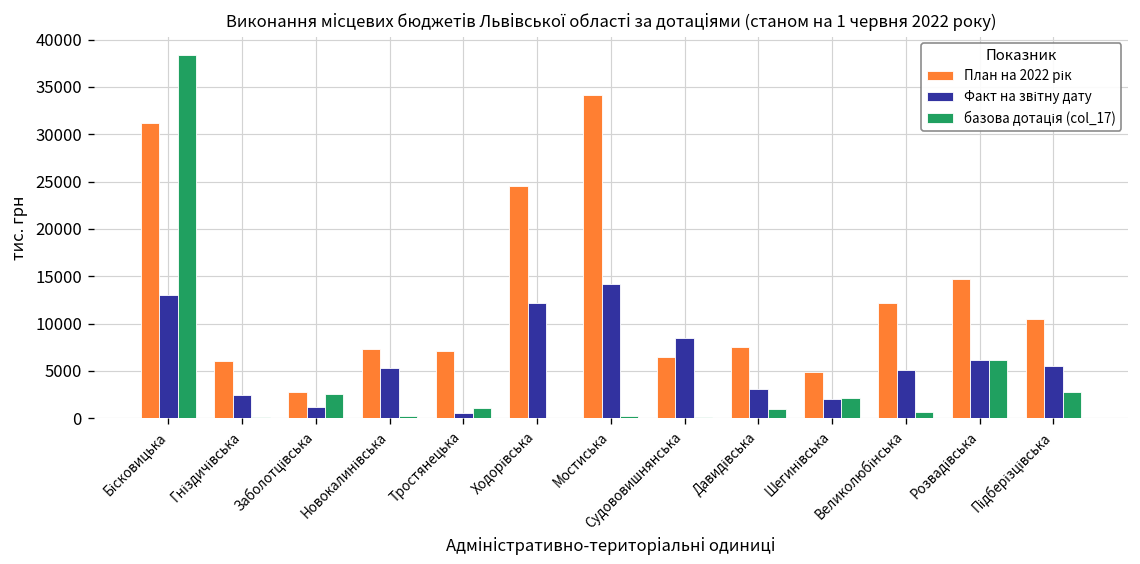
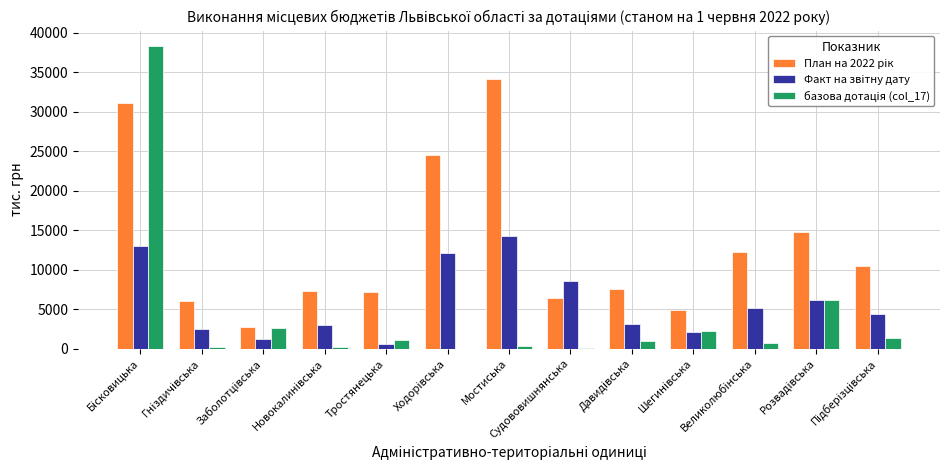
Факт на звітну дату, Новокалинівська: 5000 -> 3000
Факт на звітну дату, Підберізцівська: 6000 -> 4000
базова дотація (col_17), Підберізцівська: 3000 -> 1000
